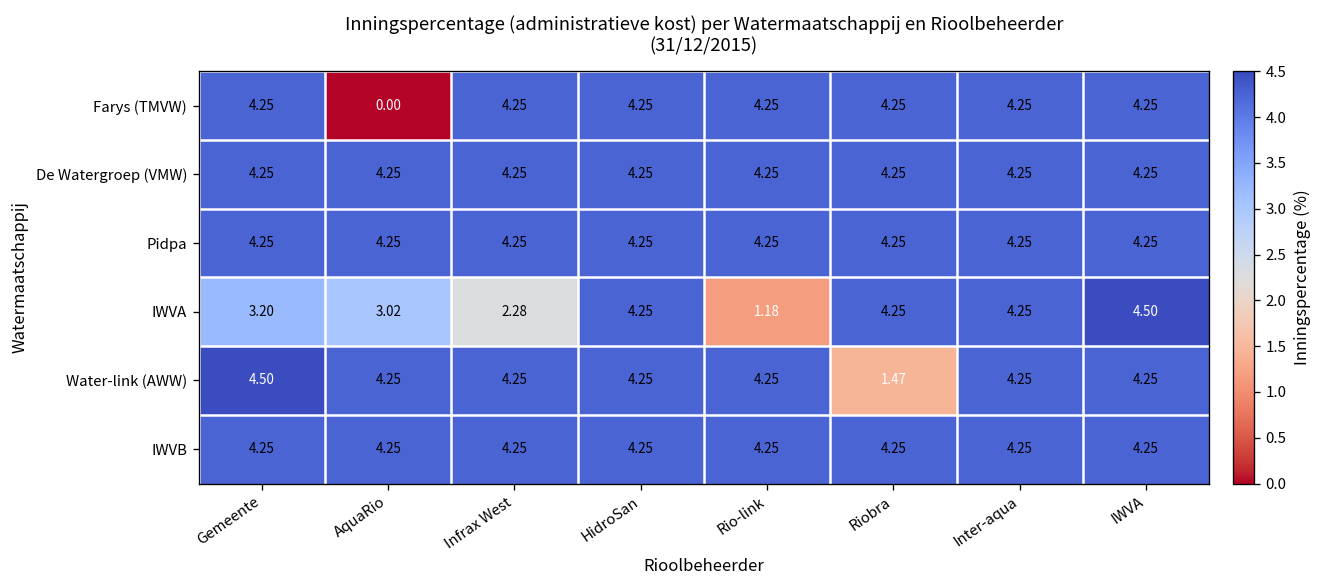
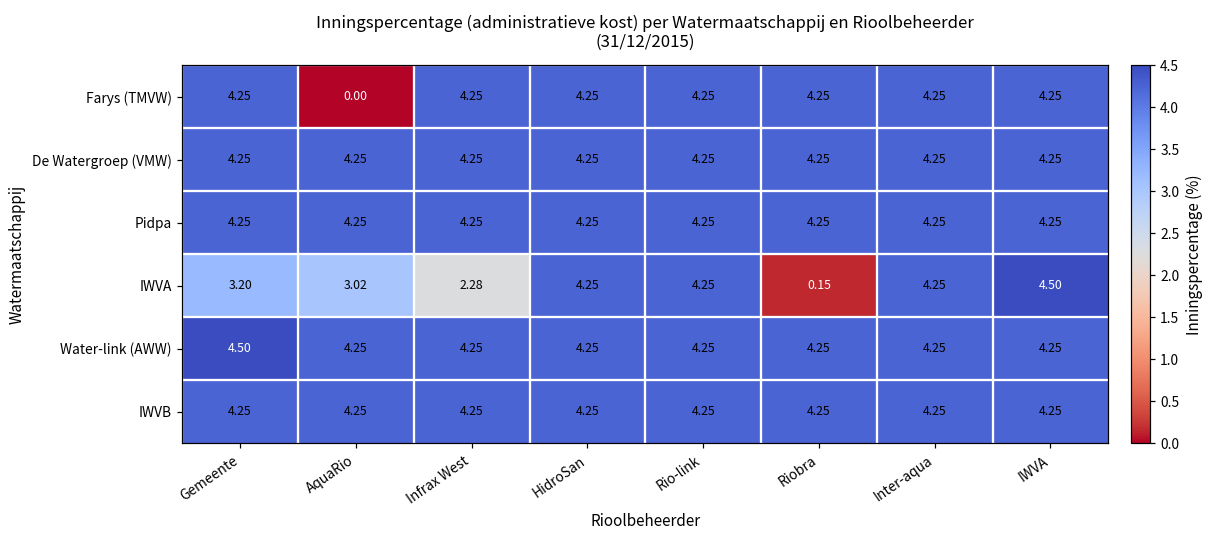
IWVA, Rio-link: 1.18 -> 4.25
IWVA, Riobra: 4.25 -> 0.15
Water-link (AWW), Riobra: 1.47 -> 4.25
